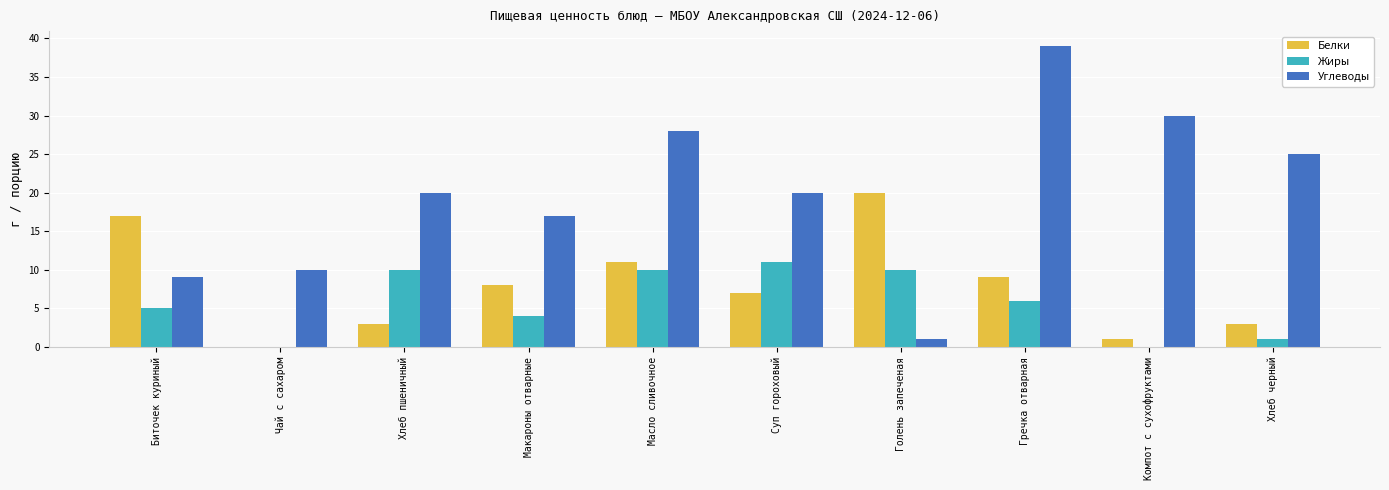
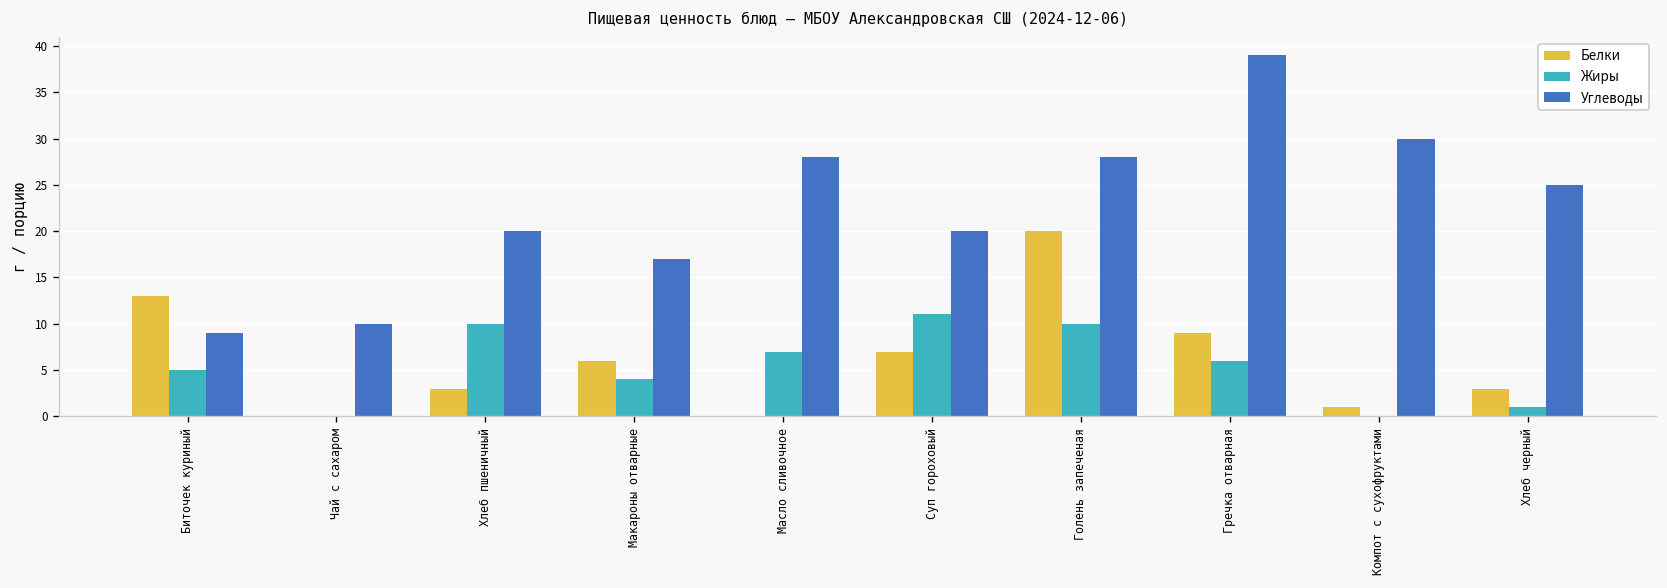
Белки, Биточек куриный: 17 -> 13
Белки, Макароны отварные: 8 -> 6
Белки, Масло сливочное: 11 -> 0
Жиры, Масло сливочное: 10 -> 7
Углеводы, Голень запеченая: 1 -> 28
